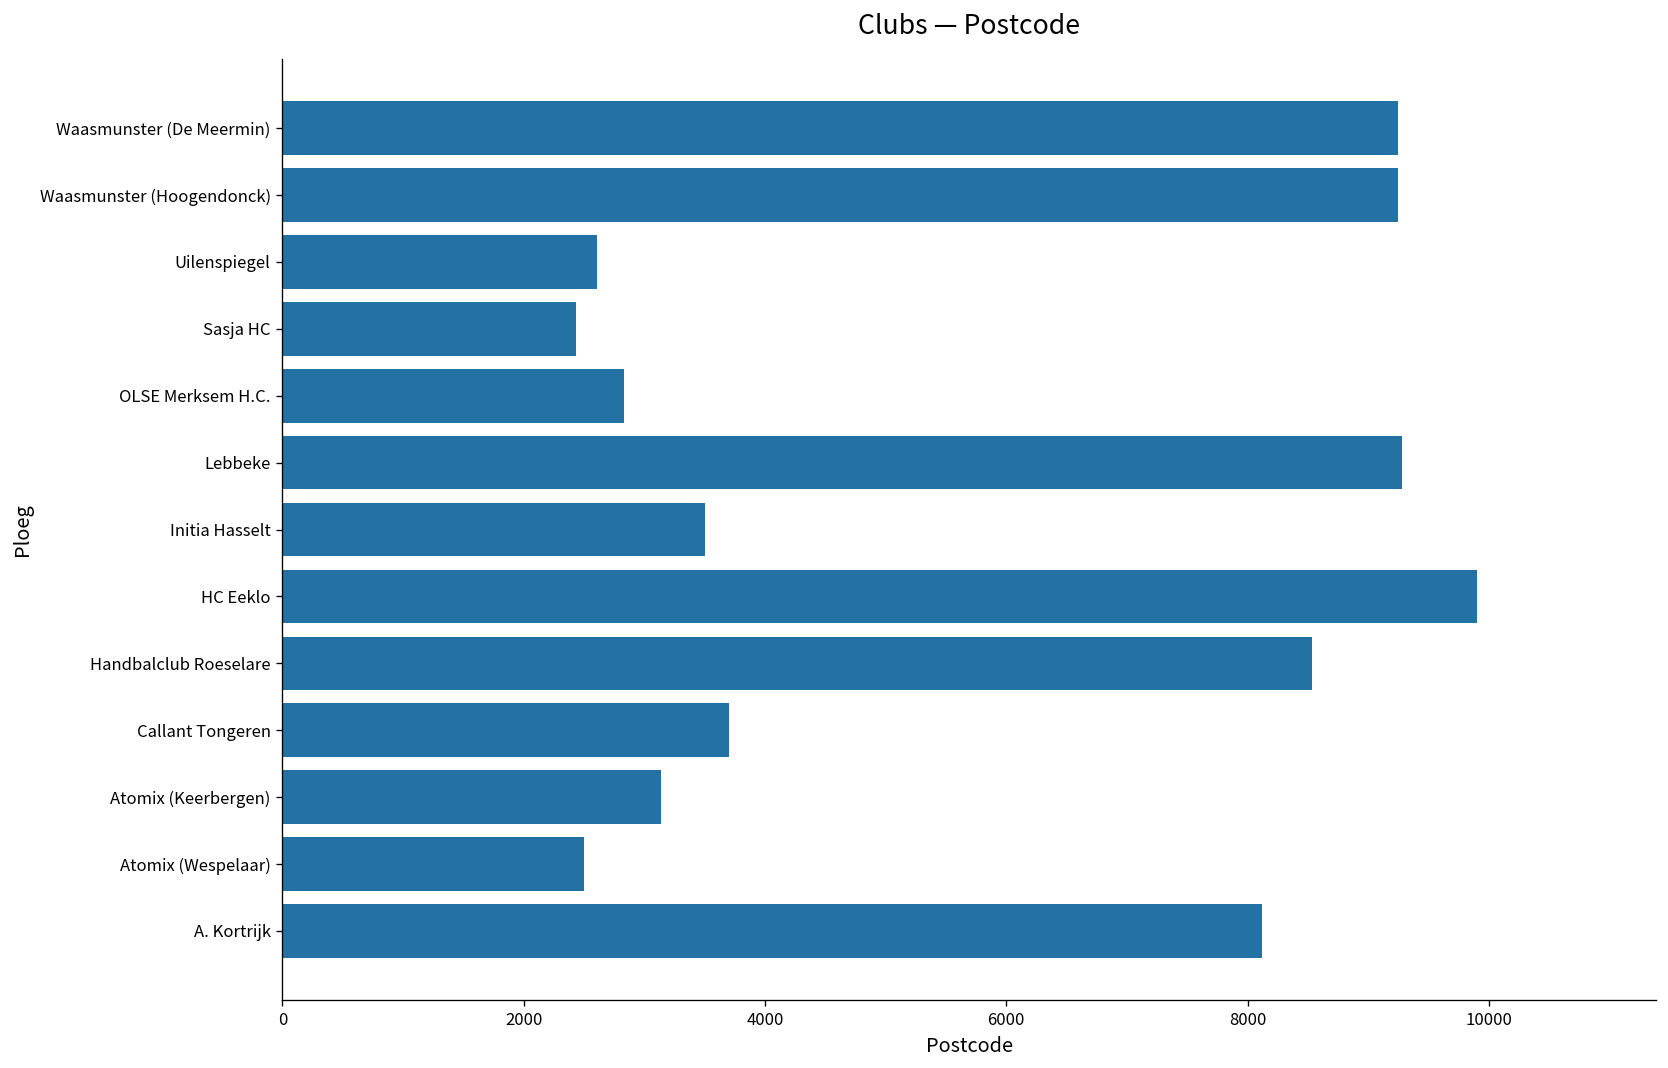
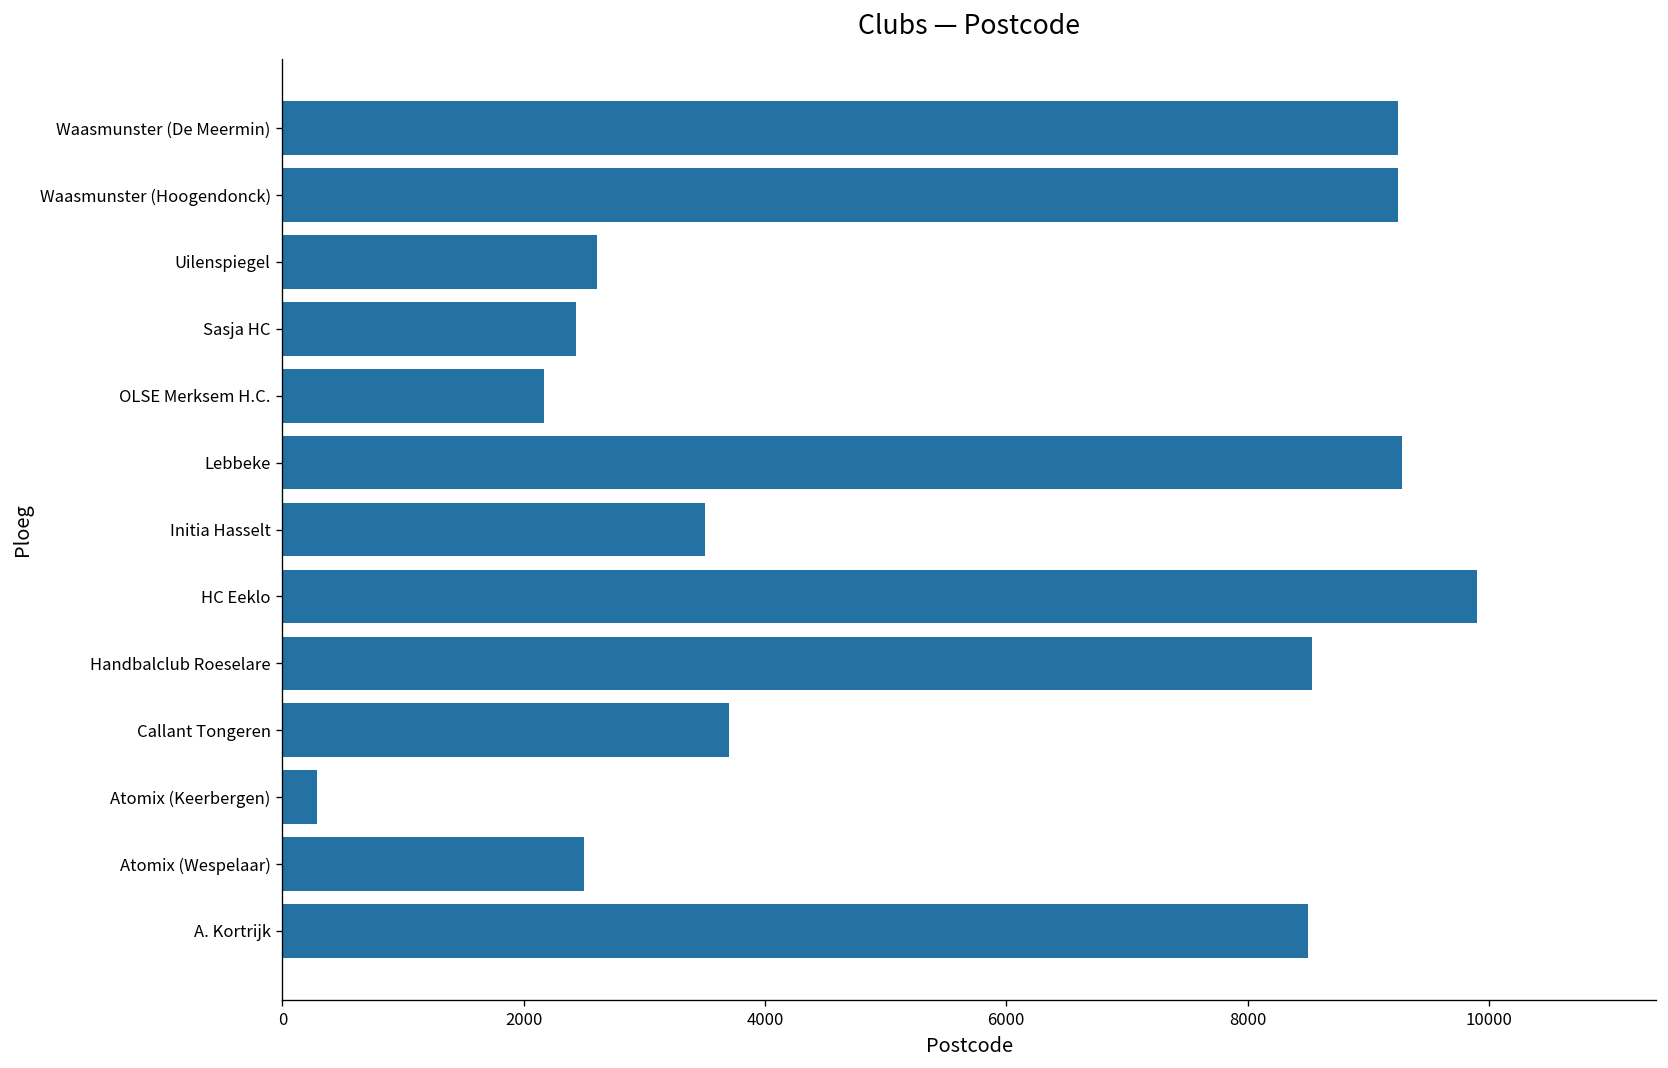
OLSE Merksem H.C.: 2830 -> 2170
Atomix (Keerbergen): 3140 -> 290
A. Kortrijk: 8120 -> 8500
